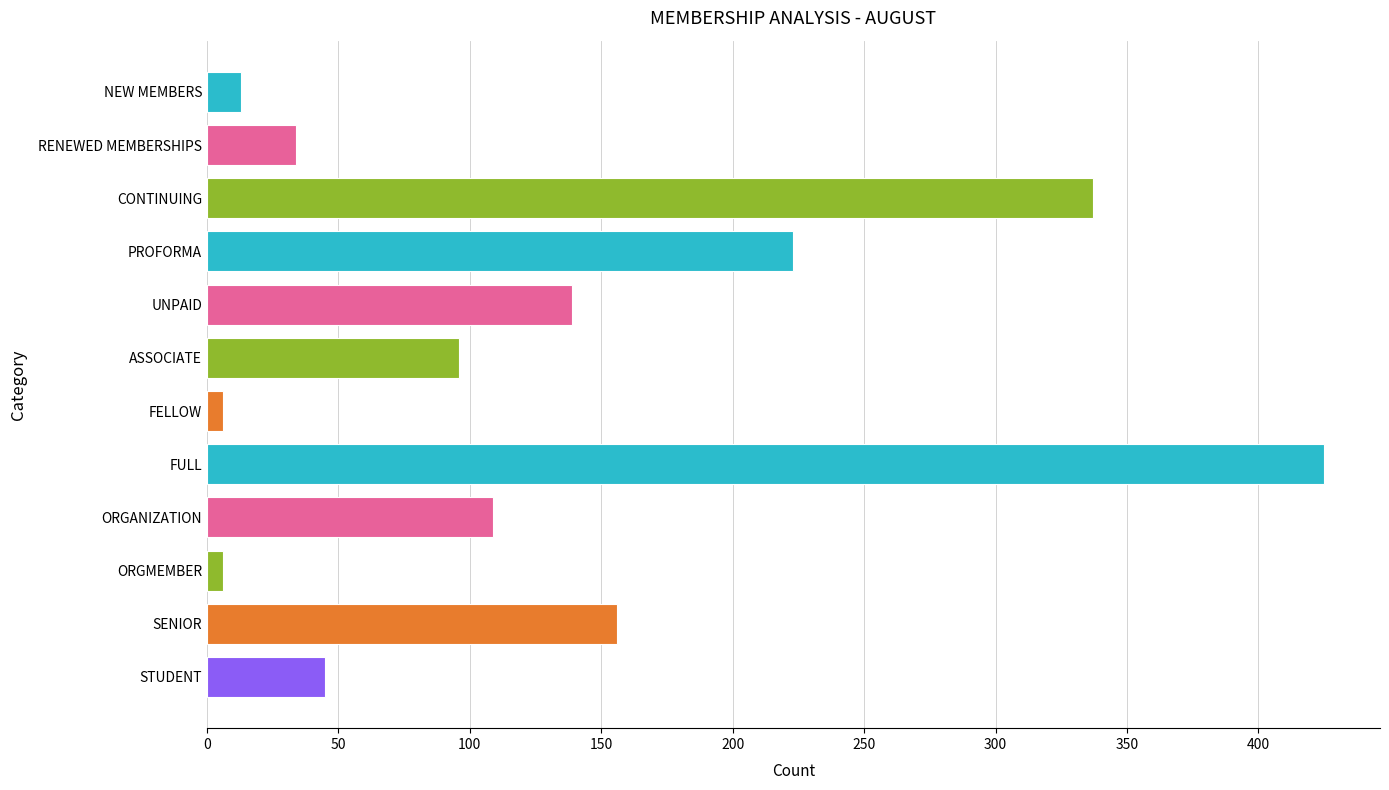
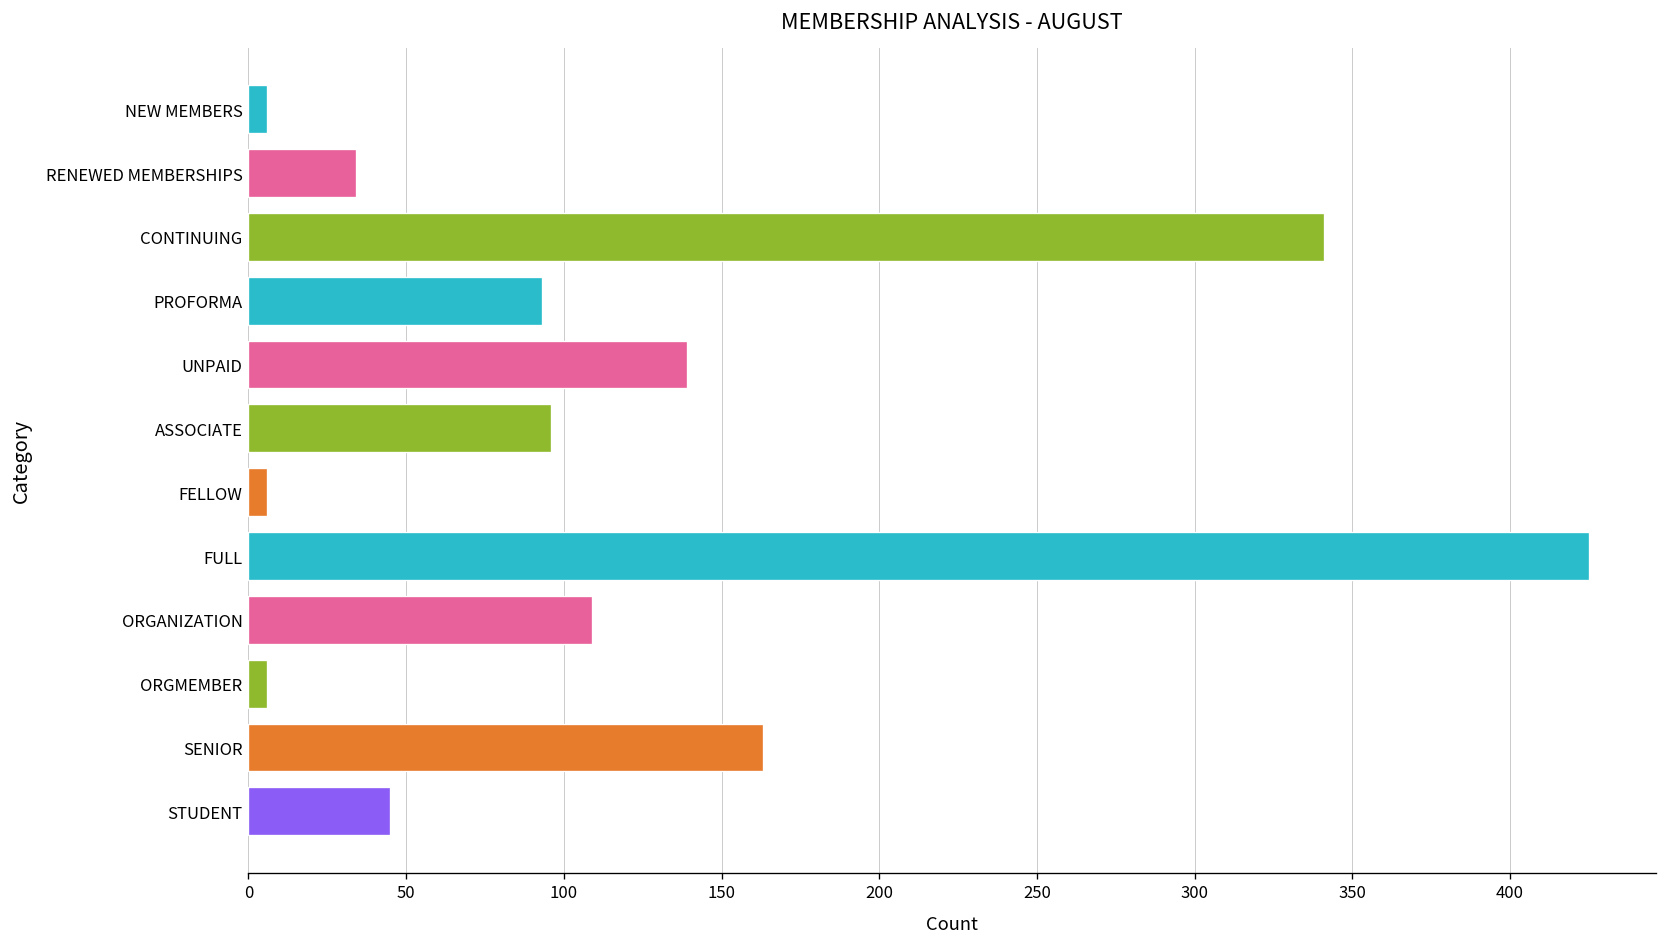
NEW MEMBERS: 13 -> 6
CONTINUING: 337 -> 341
PROFORMA: 223 -> 93
SENIOR: 156 -> 163
